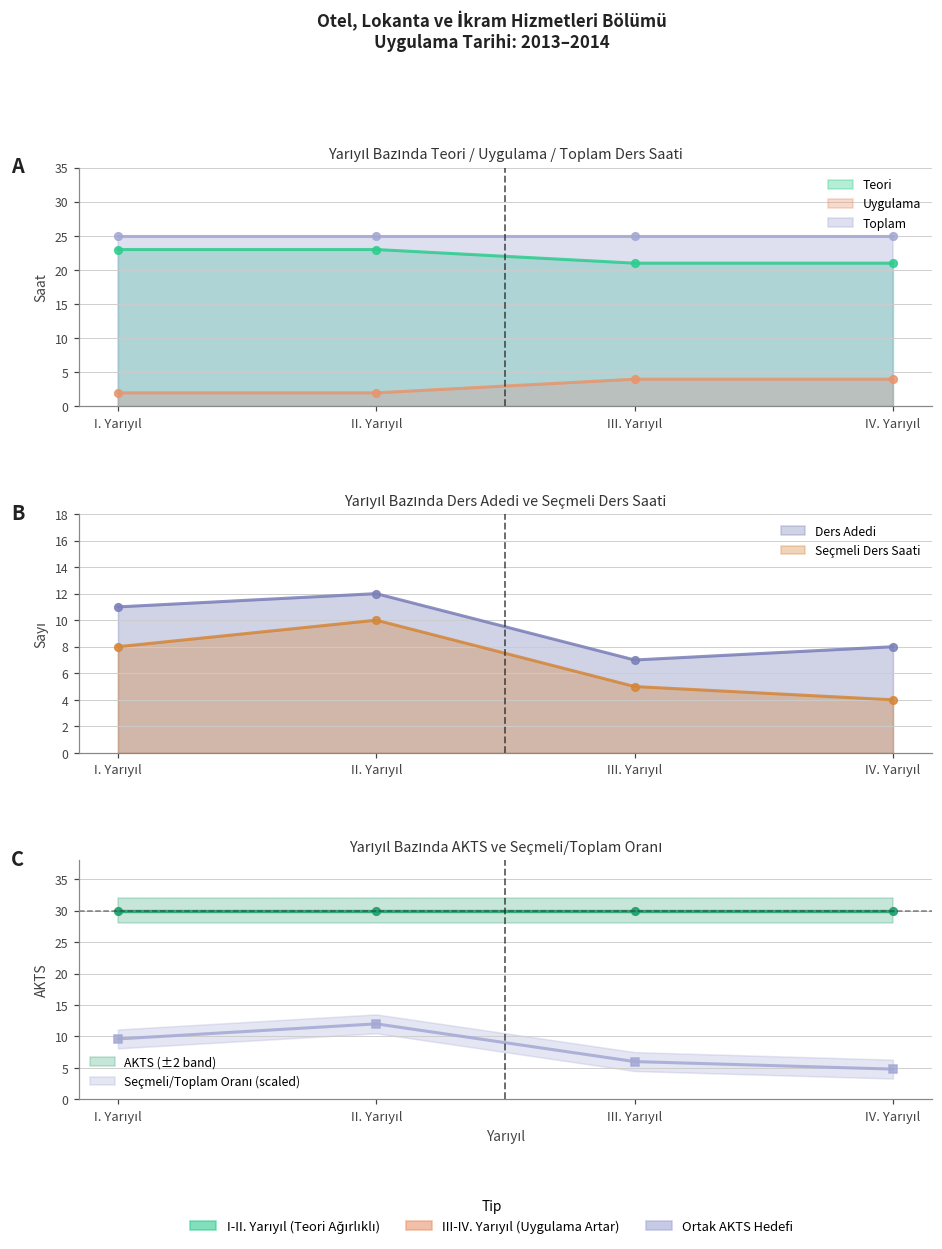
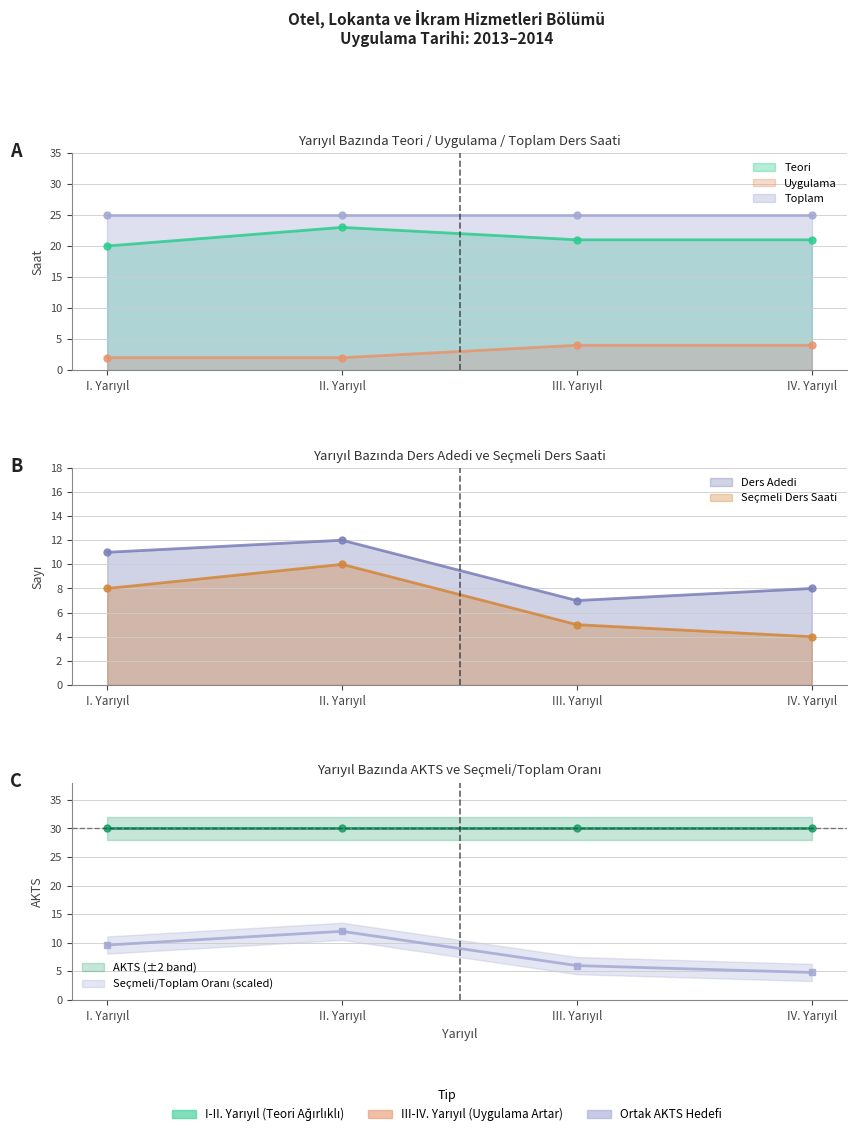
Yarıyıl Bazında Teori / Uygulama / Toplam Ders Saati, Teori, I. Yarıyıl: 23 -> 20
